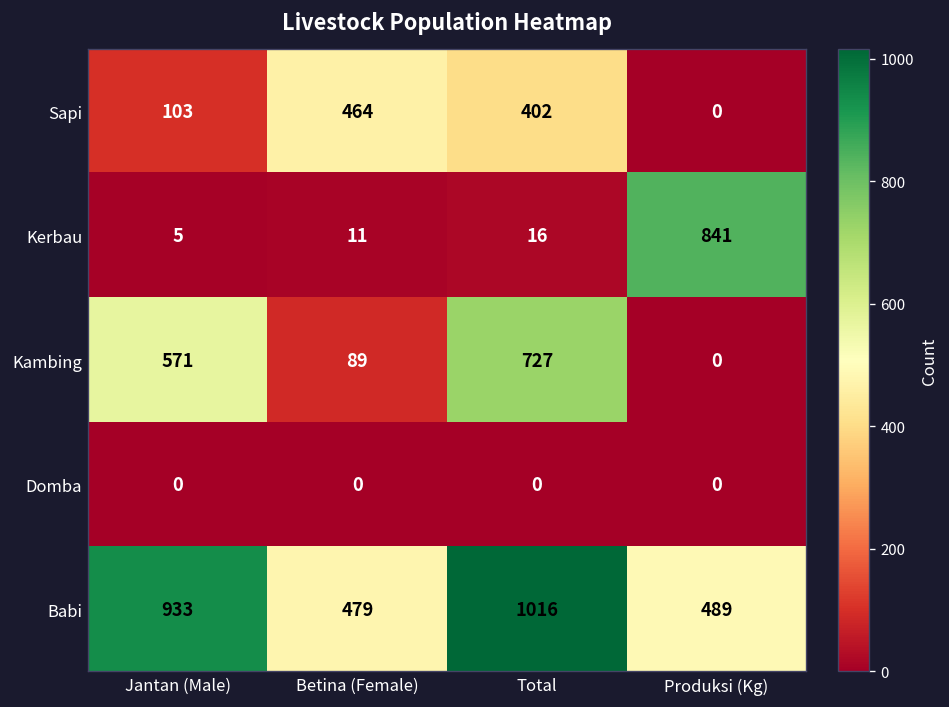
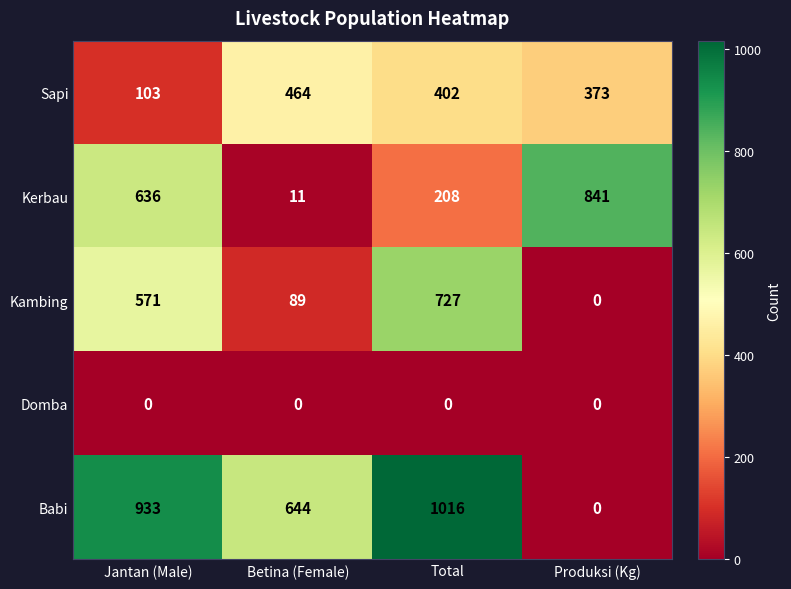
Sapi, Produksi (Kg): 0 -> 373
Kerbau, Jantan (Male): 5 -> 636
Kerbau, Total: 16 -> 208
Babi, Betina (Female): 479 -> 644
Babi, Produksi (Kg): 489 -> 0
